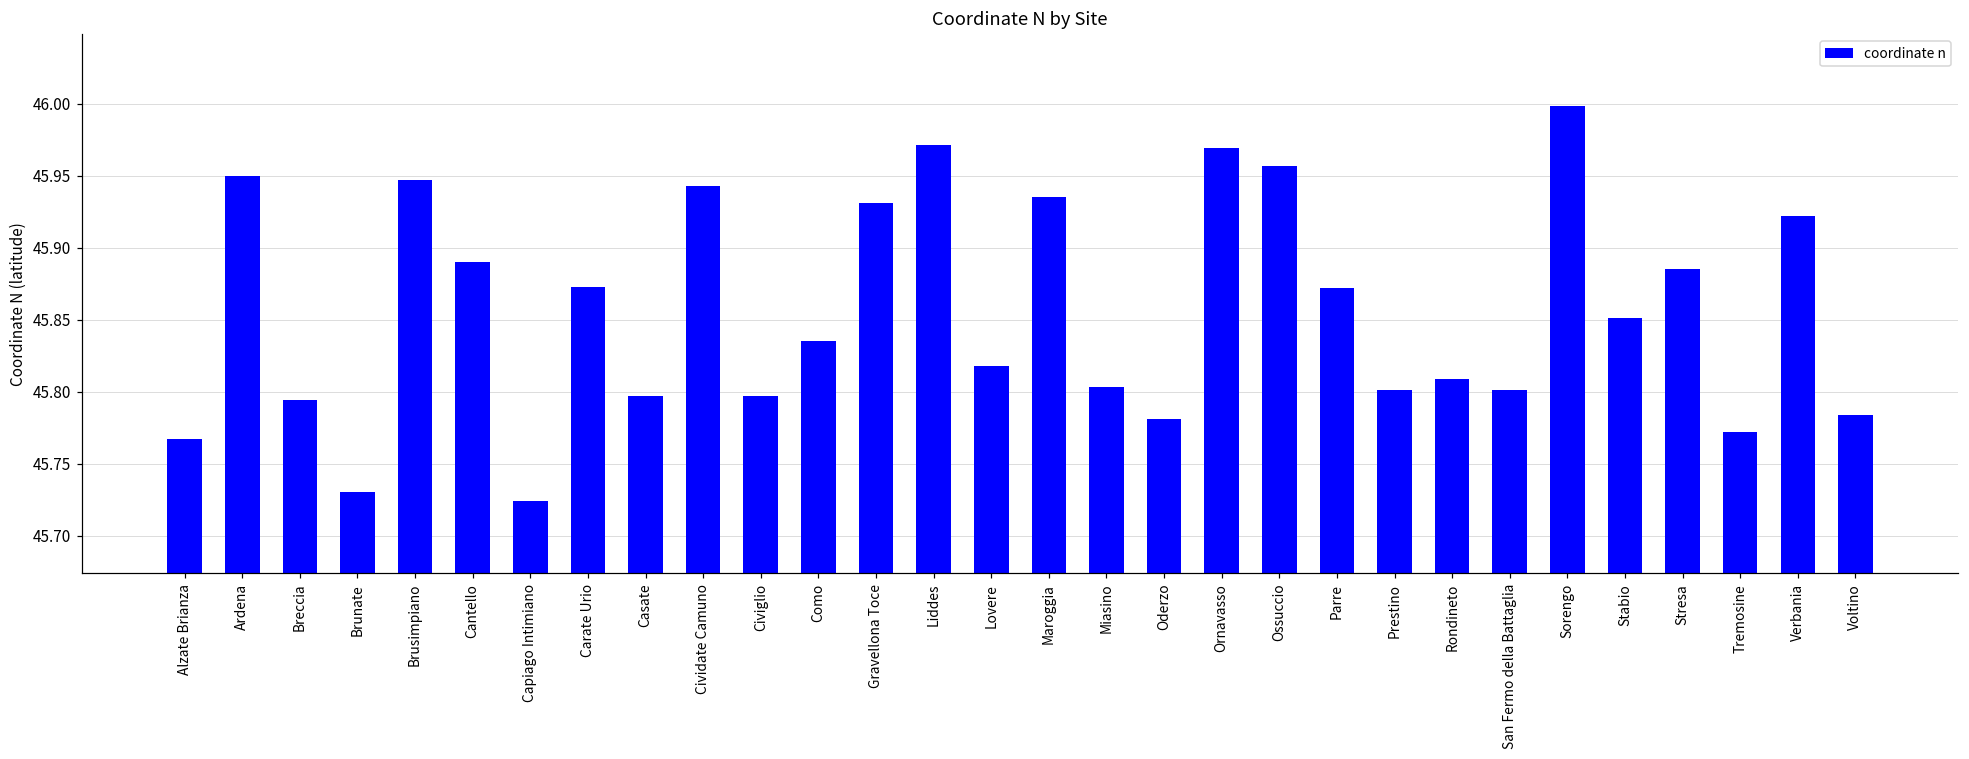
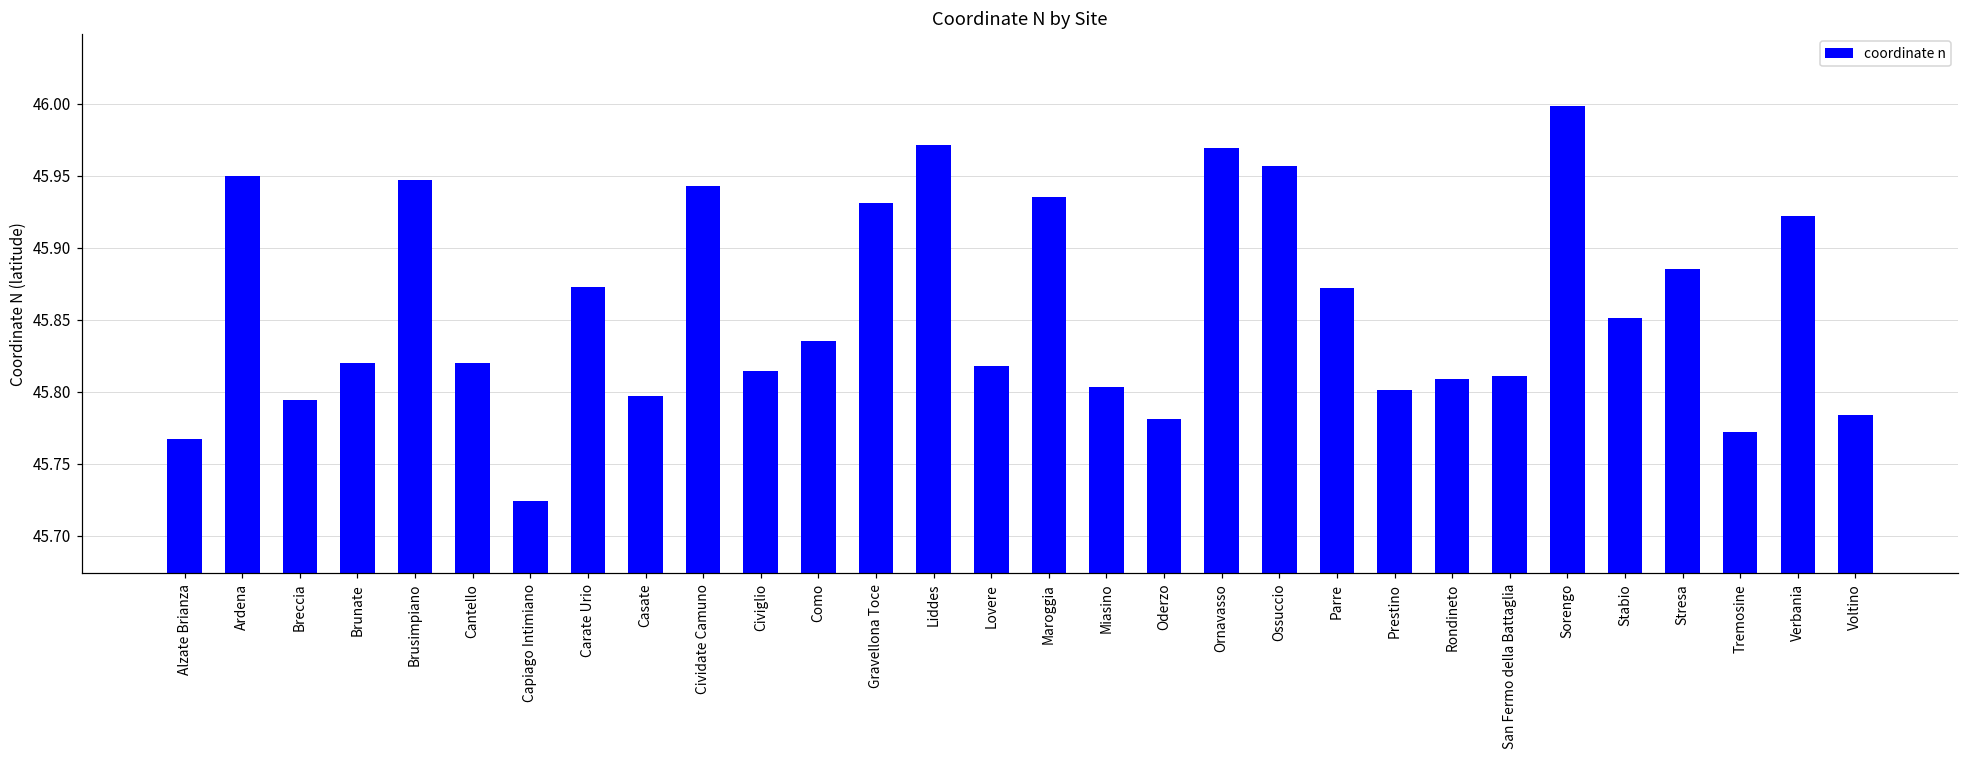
Brunate: 45.73 -> 45.82
Cantello: 45.89 -> 45.82
Civiglio: 45.797 -> 45.814
San Fermo della Battaglia: 45.801 -> 45.811
